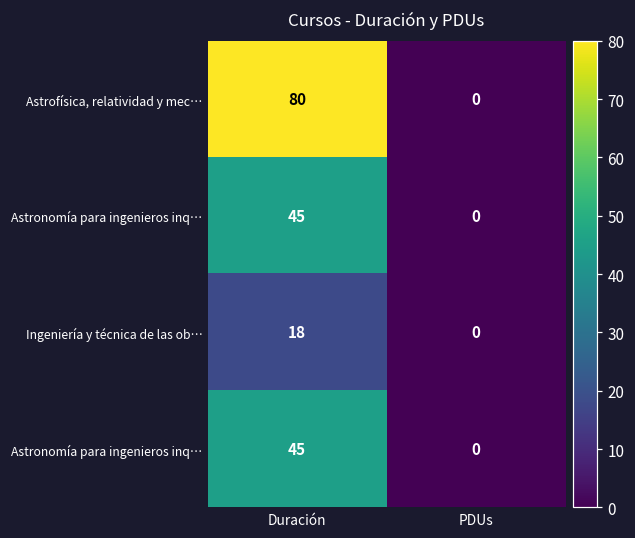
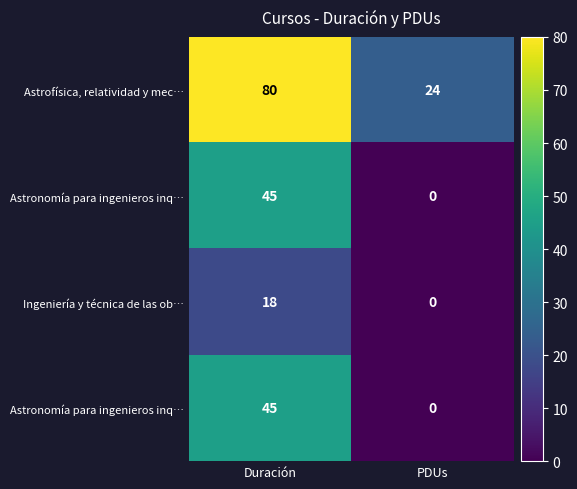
Astrofísica, relatividad y mec…, PDUs: 0 -> 24
